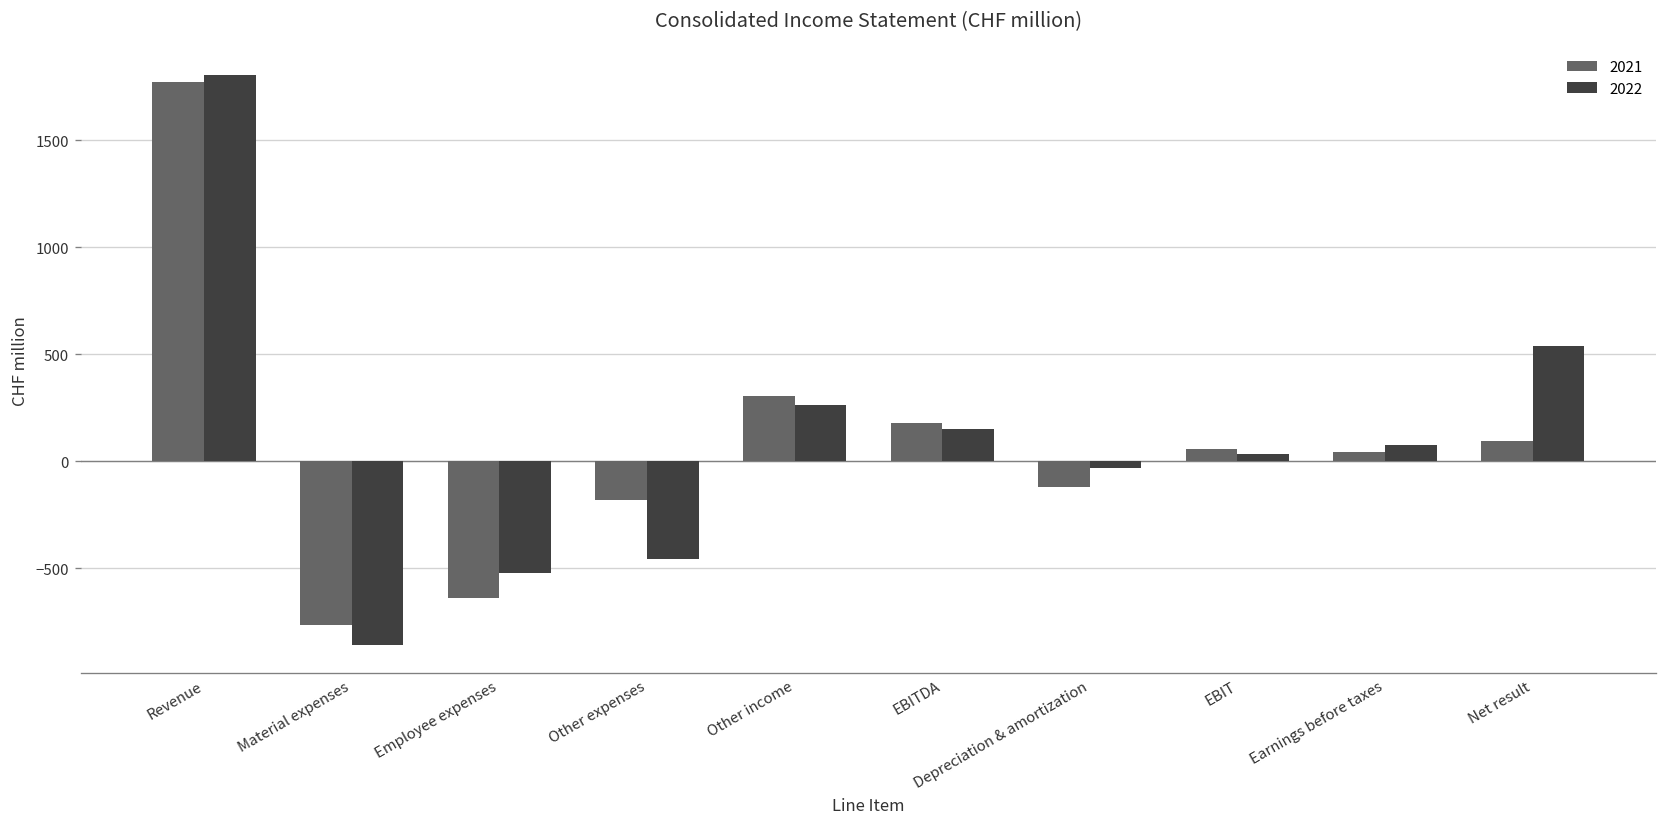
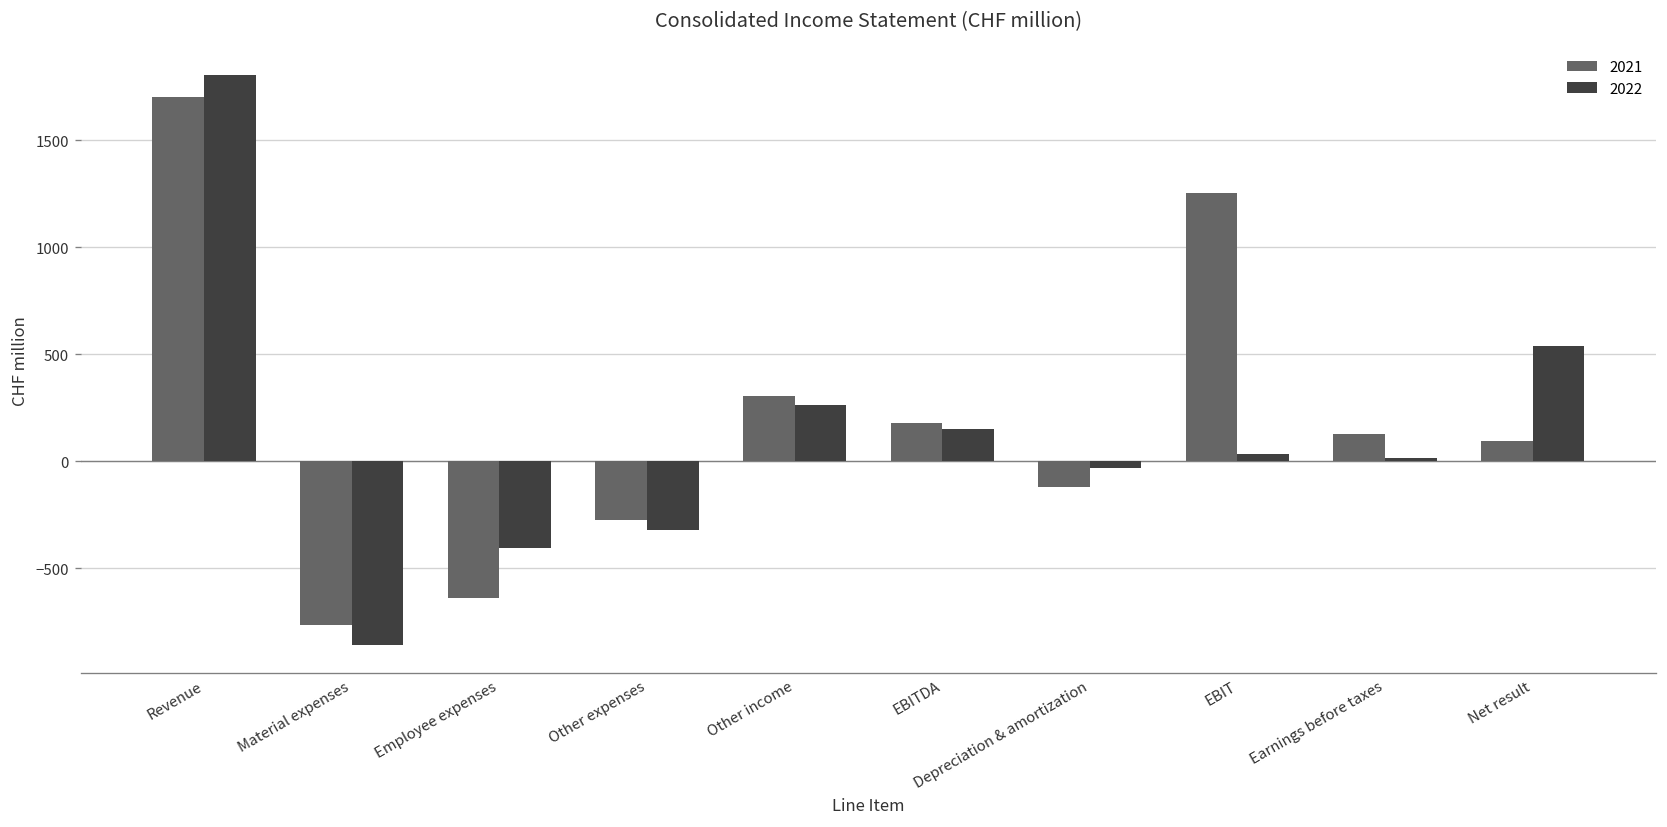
2021, Revenue: 1770 -> 1700
2022, Employee expenses: -520 -> -410
2021, Other expenses: -180 -> -280
2022, Other expenses: -460 -> -320
2021, EBIT: 60 -> 1250
2021, Earnings before taxes: 40 -> 130
2022, Earnings before taxes: 80 -> 20
